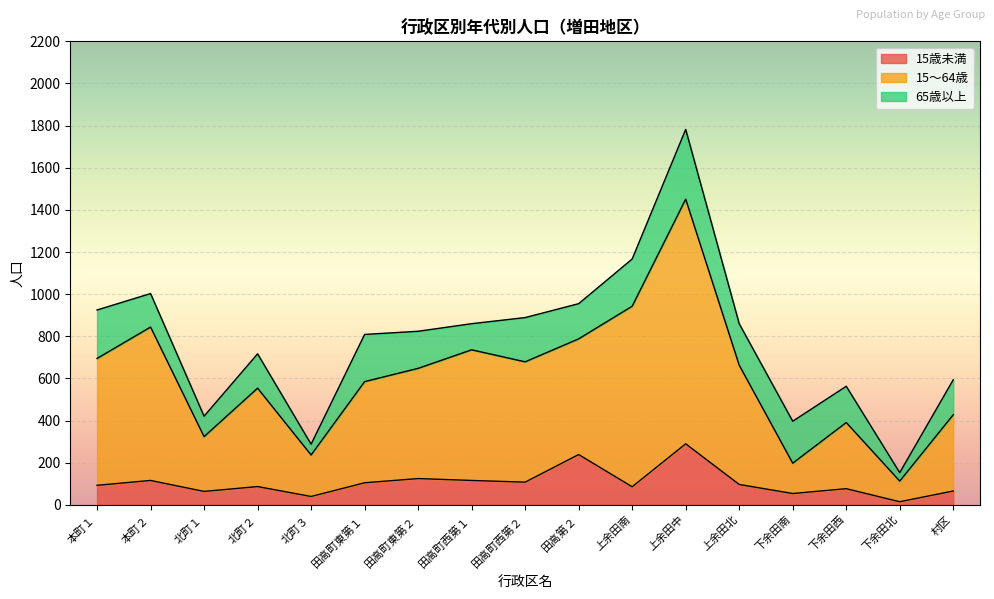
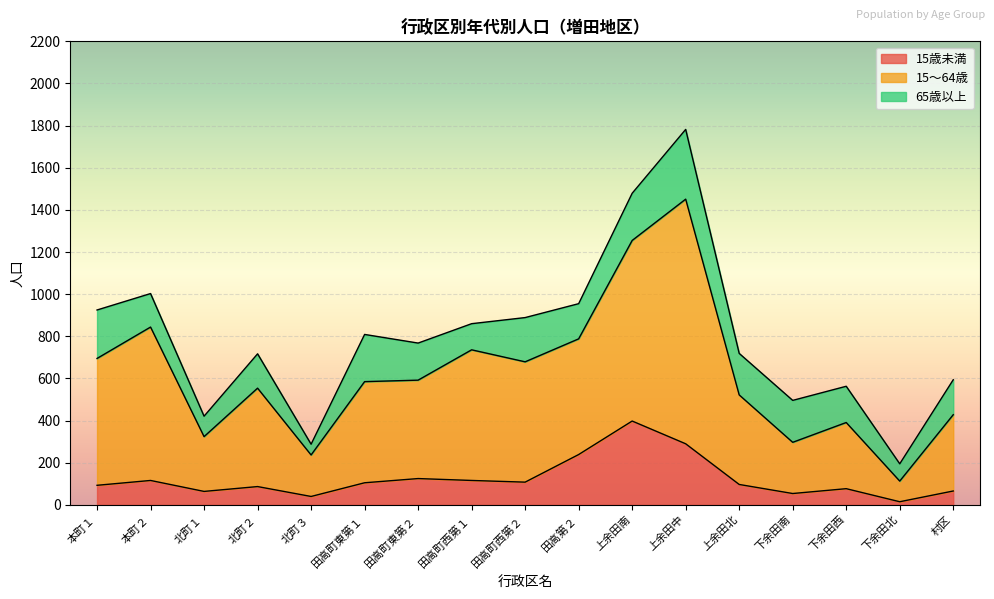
15～64歳, 田高町東第２: 520 -> 470
15歳未満, 上余田南: 90 -> 400
15～64歳, 上余田北: 570 -> 430
15～64歳, 下余田南: 140 -> 240
65歳以上, 下余田北: 40 -> 80
